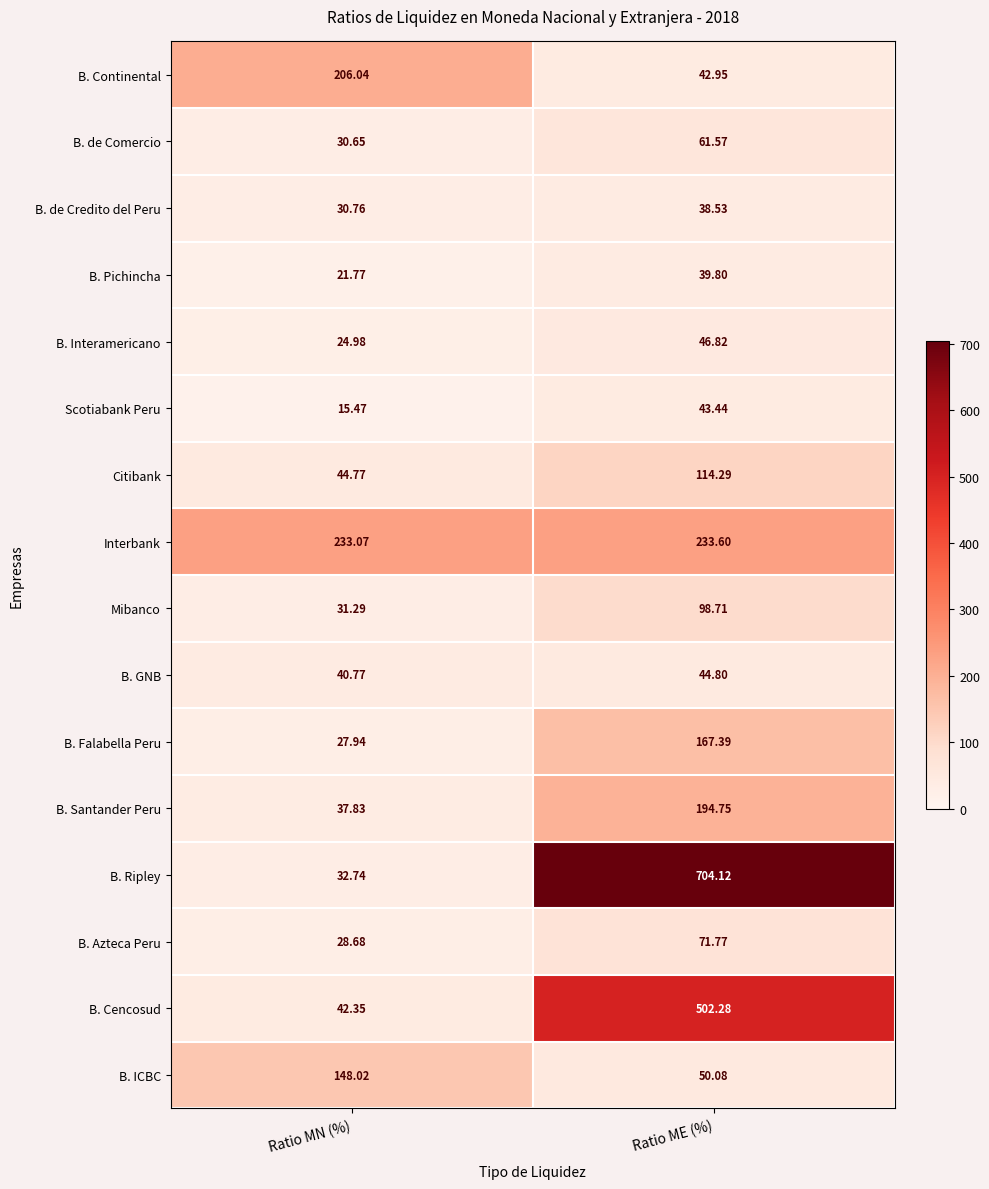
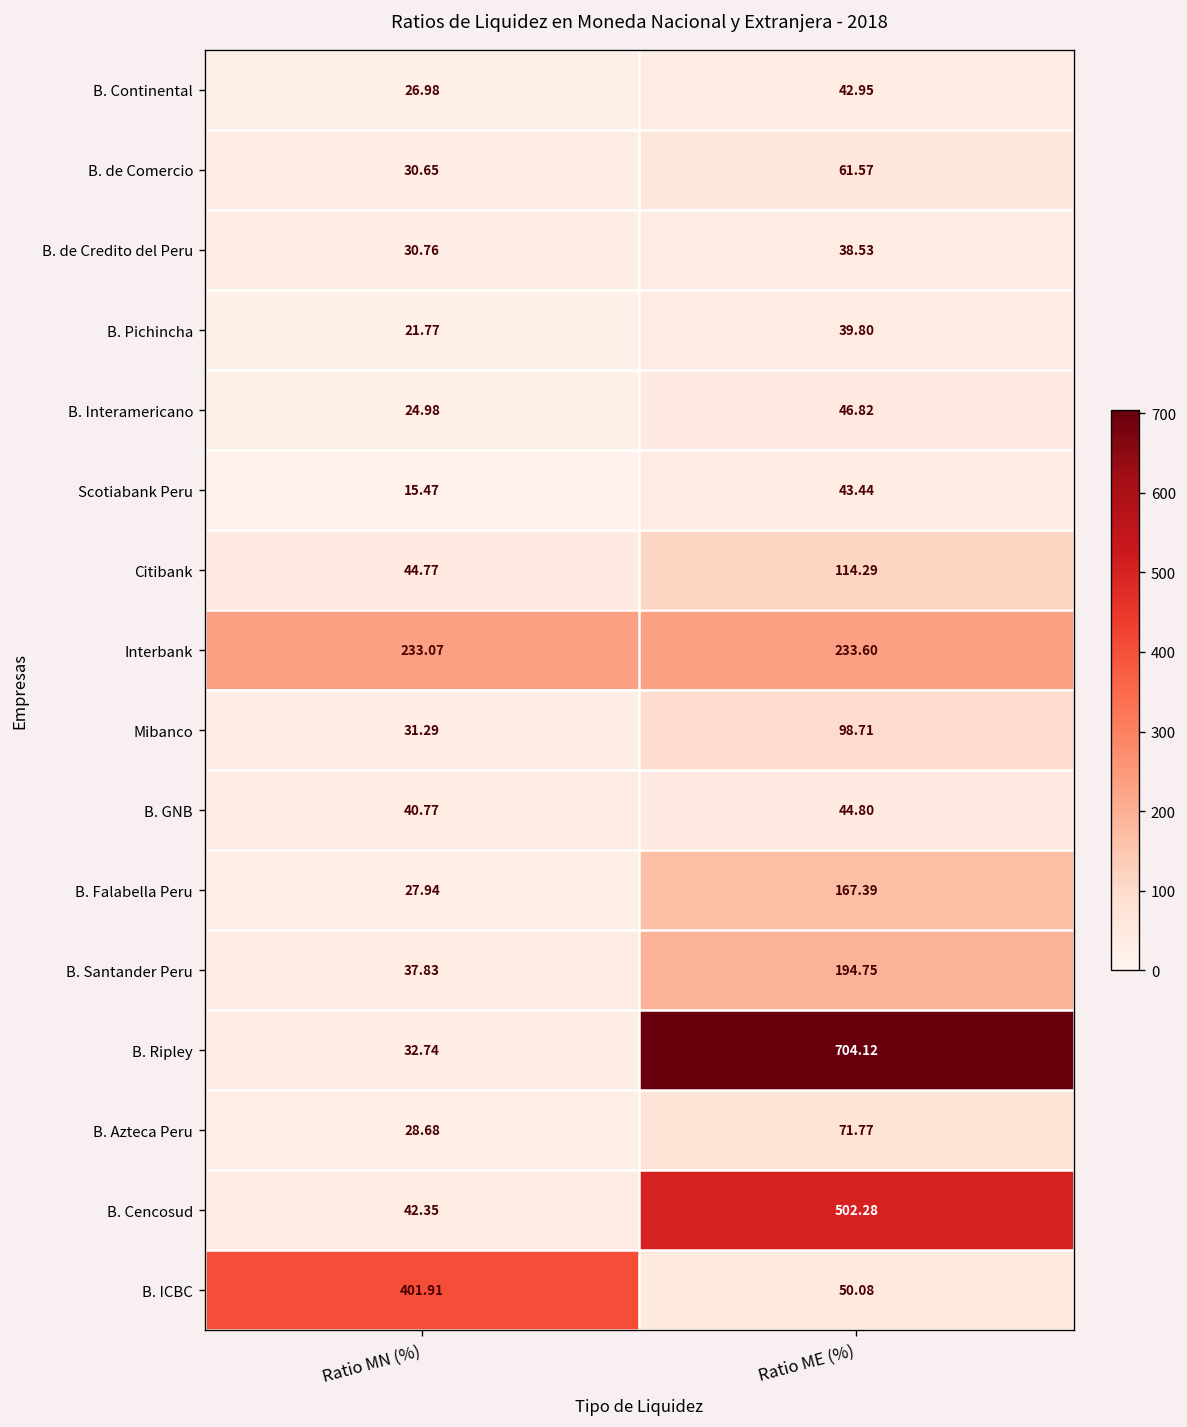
B. Continental, Ratio MN (%): 206.04 -> 26.98
B. ICBC, Ratio MN (%): 148.02 -> 401.91
